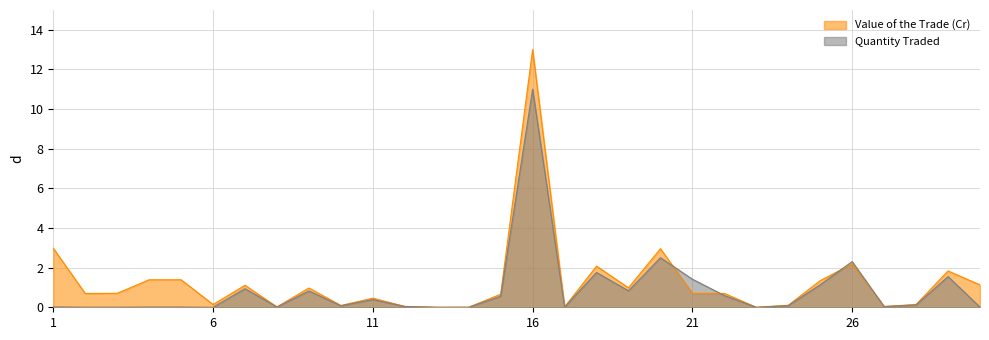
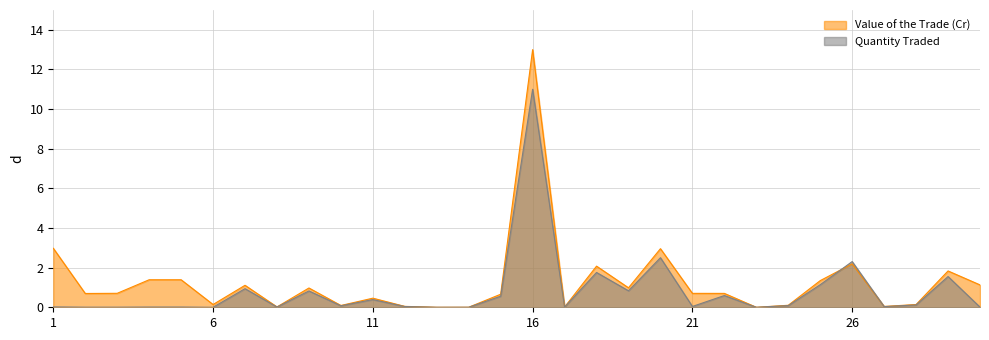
Quantity Traded, 21: 1.4 -> 0.0
